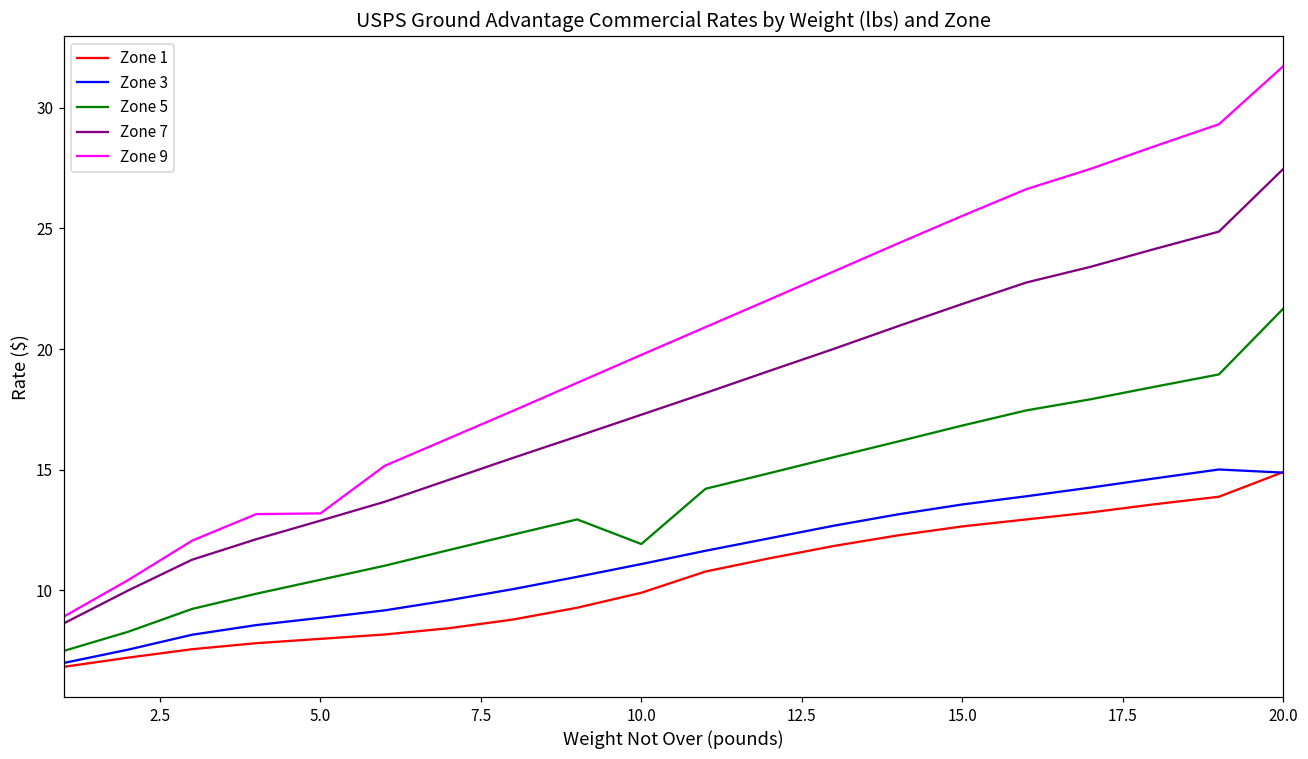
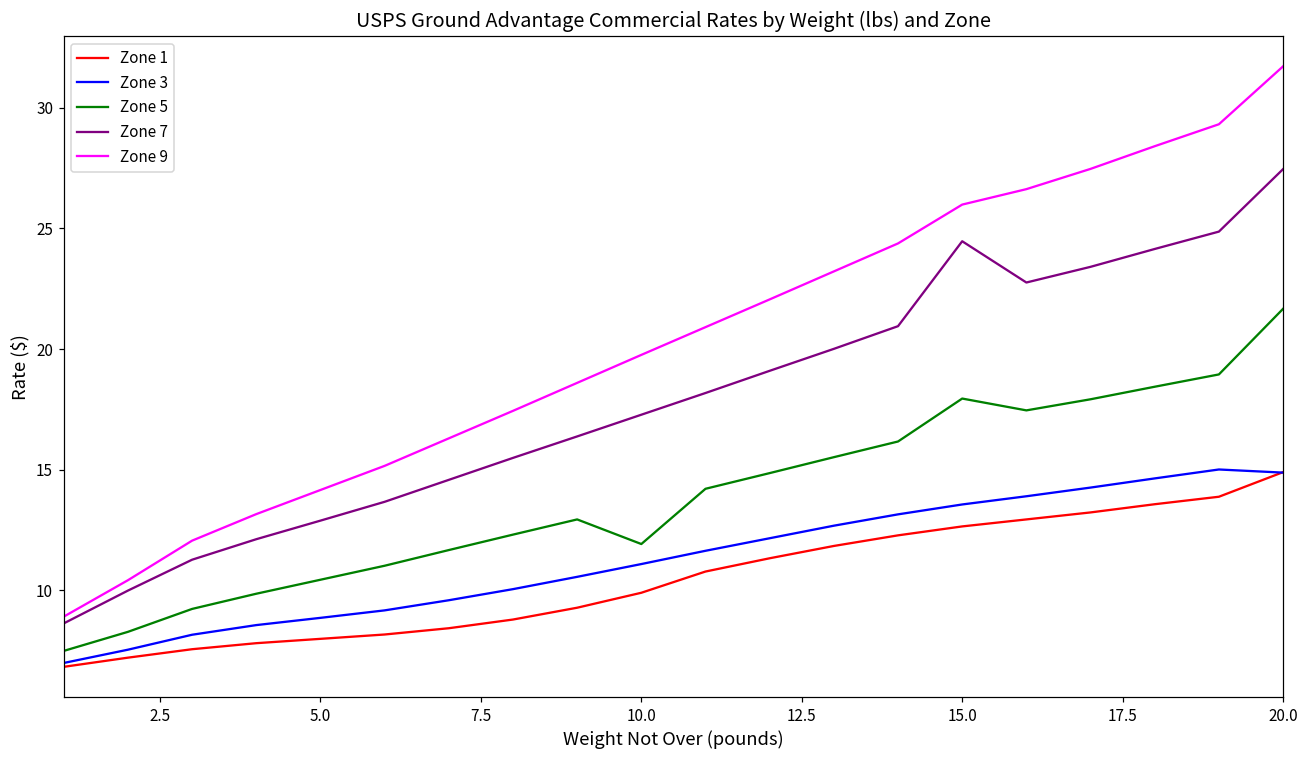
Zone 9, 5.0: 13.2 -> 14.2
Zone 5, 15.0: 16.8 -> 18.0
Zone 7, 15.0: 21.9 -> 24.5
Zone 9, 15.0: 25.5 -> 26.0
